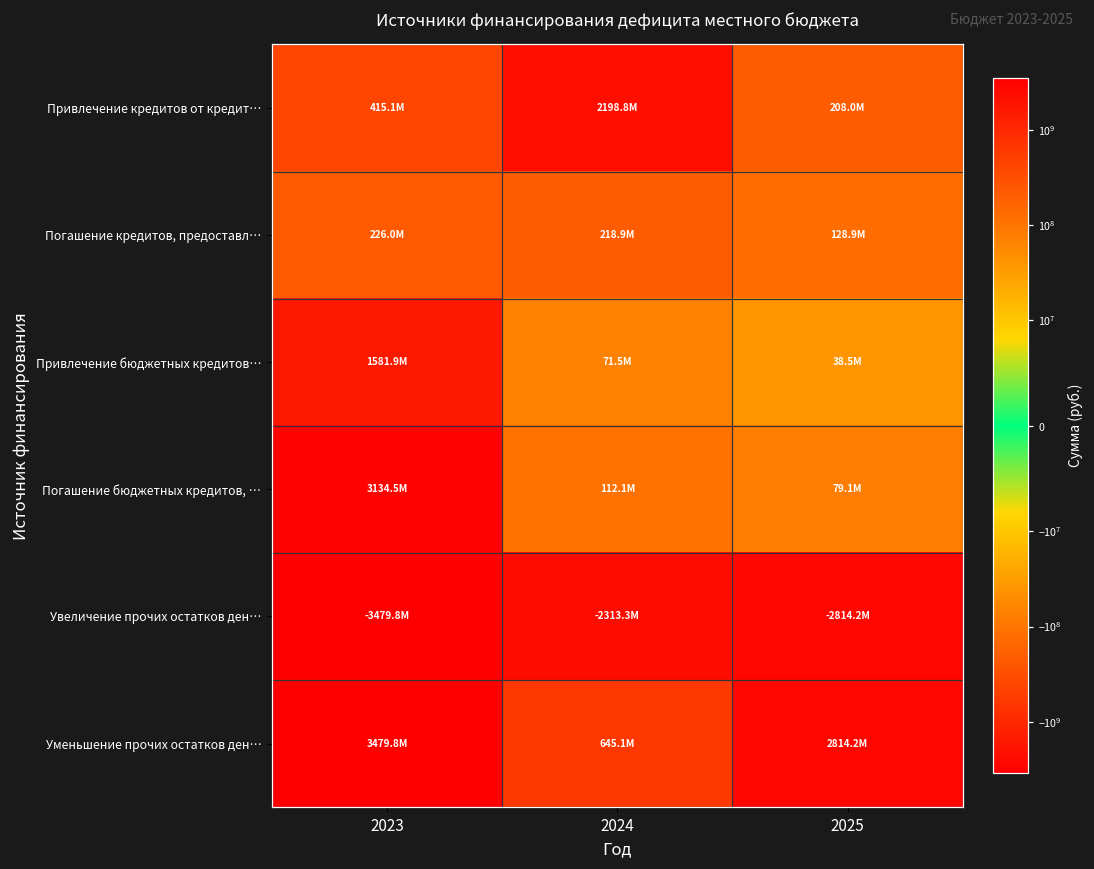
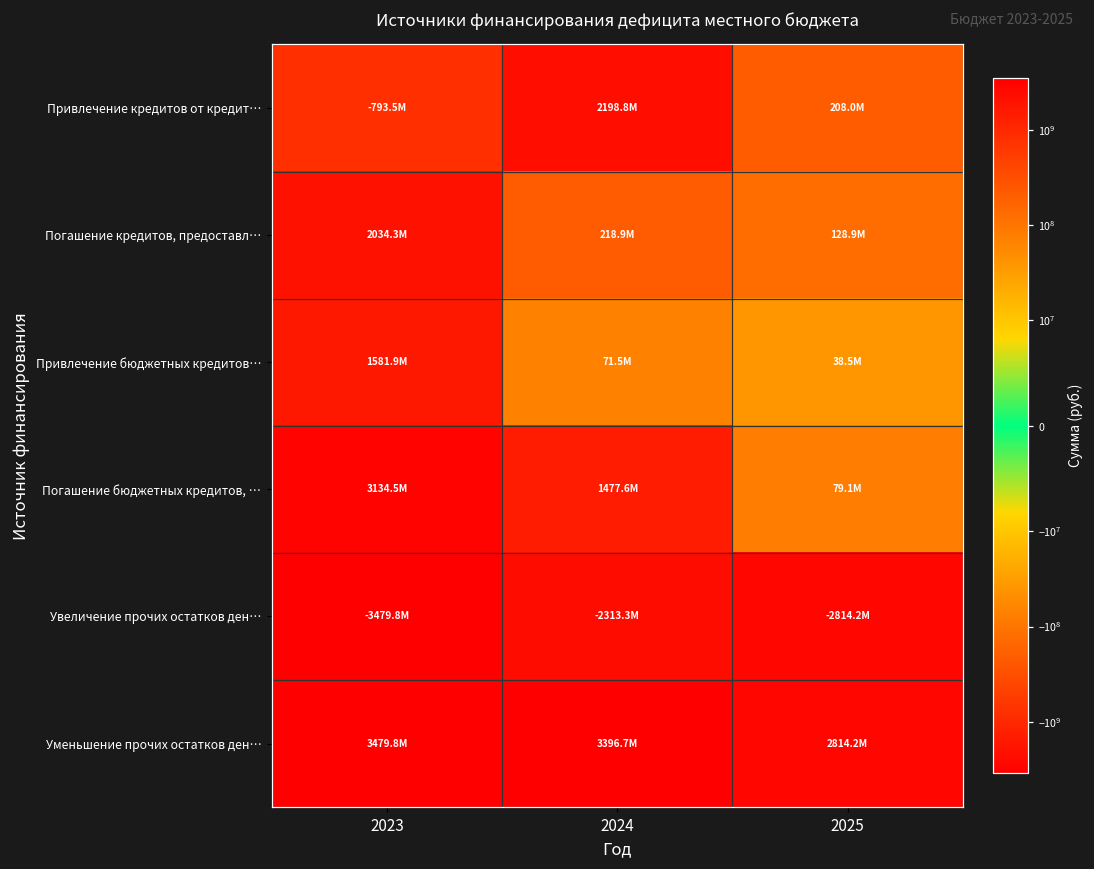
Привлечение кредитов от кредит…, 2023: 415.1M -> -793.5M
Погашение кредитов, предоставл…, 2023: 226.0M -> 2034.3M
Погашение бюджетных кредитов, …, 2024: 112.1M -> 1477.6M
Уменьшение прочих остатков ден…, 2024: 645.1M -> 3396.7M
